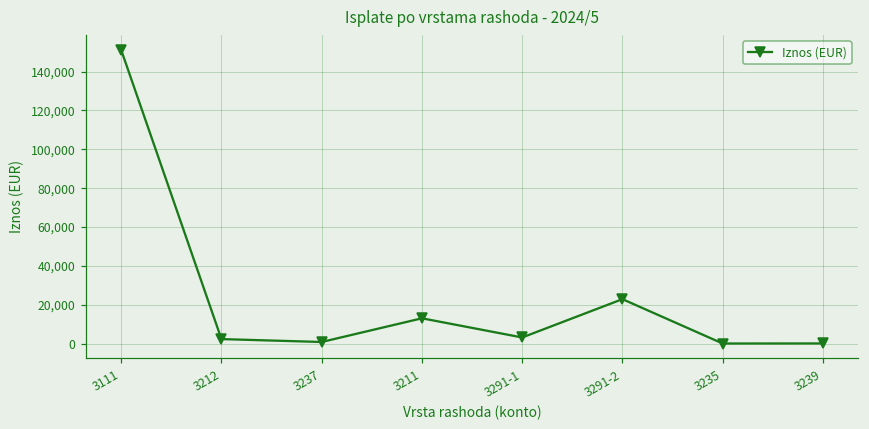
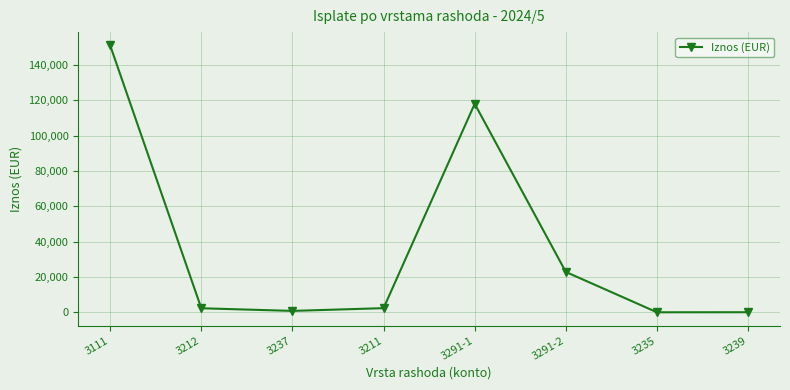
3211: 13,000 -> 2,000
3291-1: 3,000 -> 118,000
